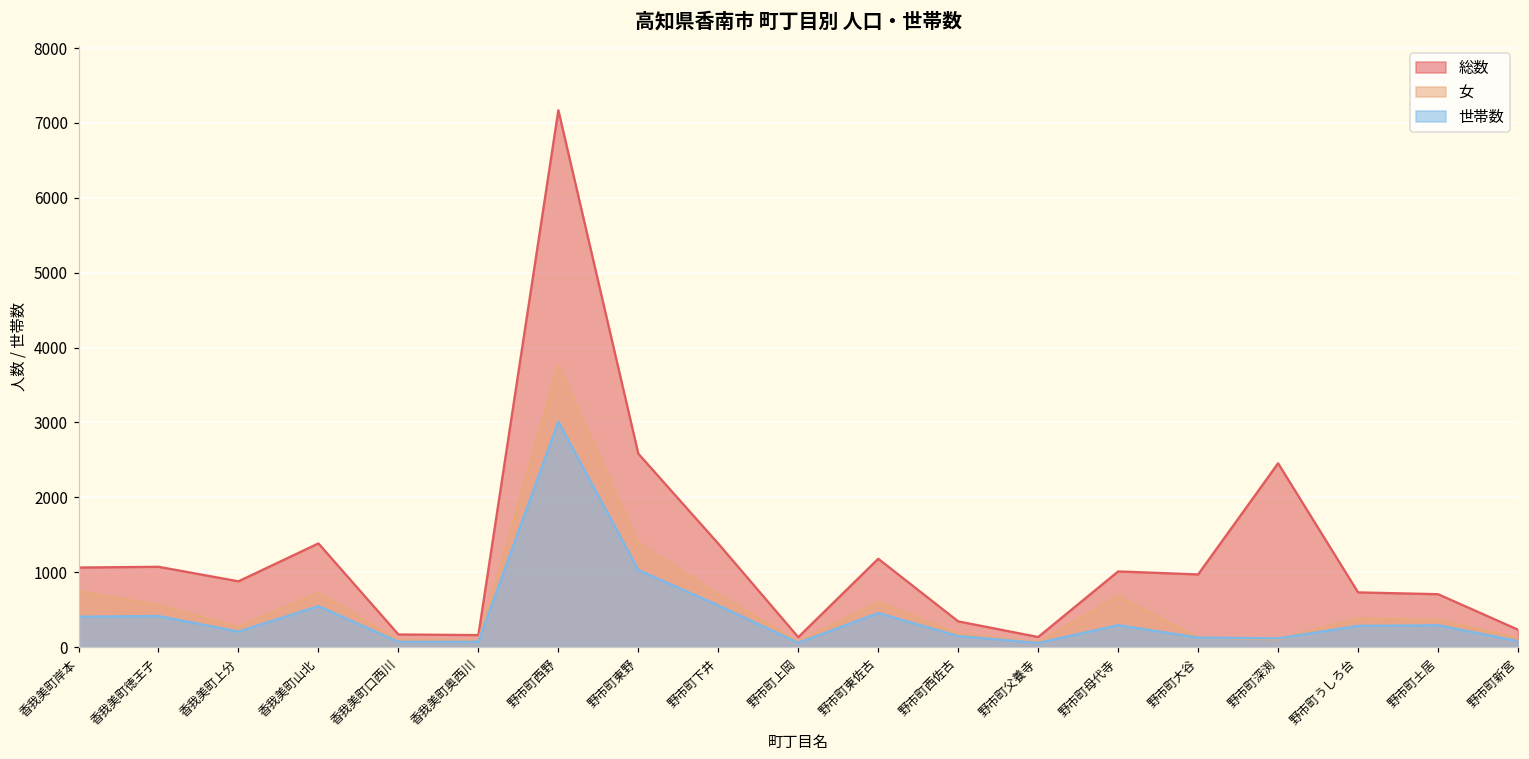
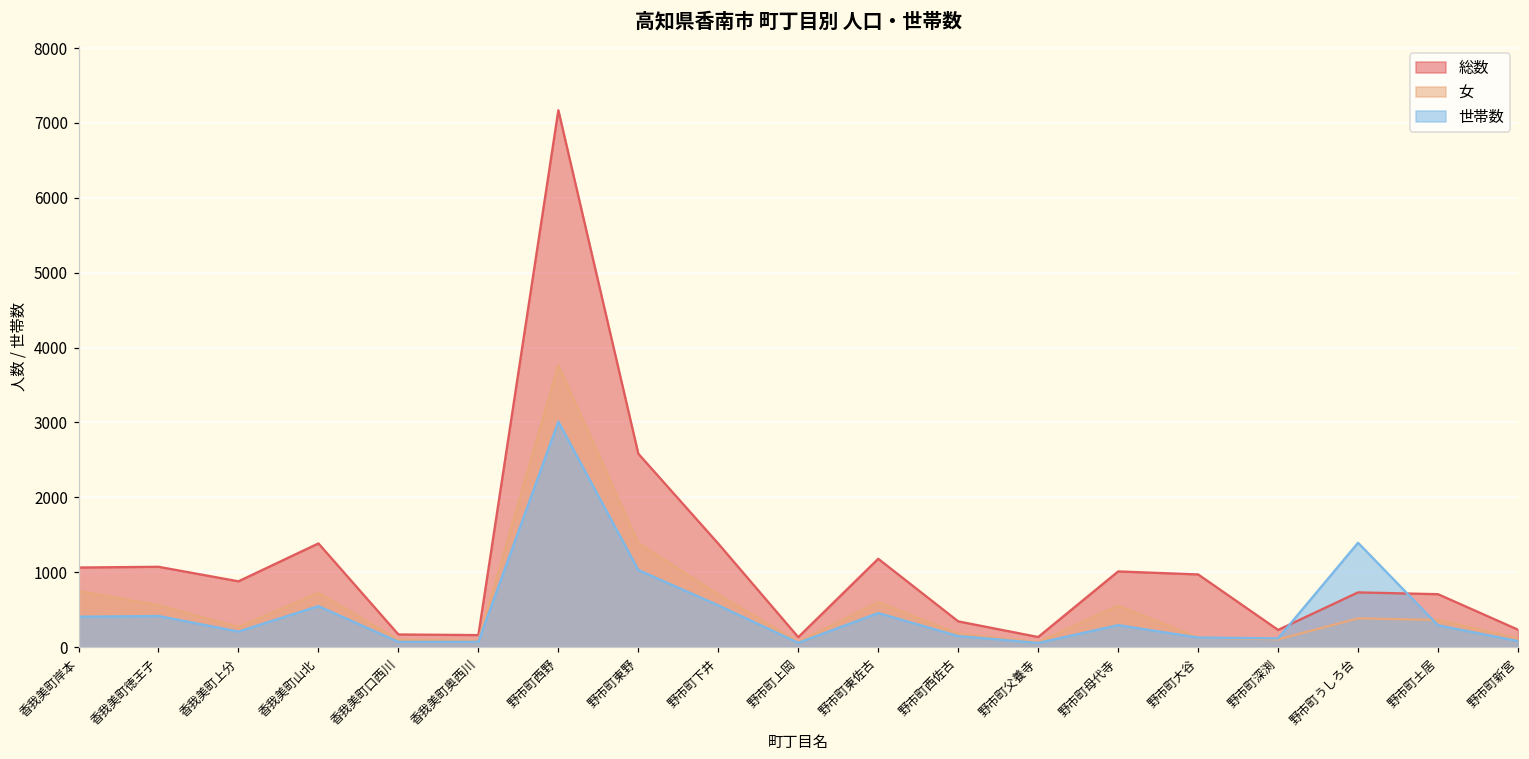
女, 野市町母代寺: 700 -> 600
総数, 野市町深渕: 2500 -> 200
世帯数, 野市町うしろ台: 300 -> 1400
